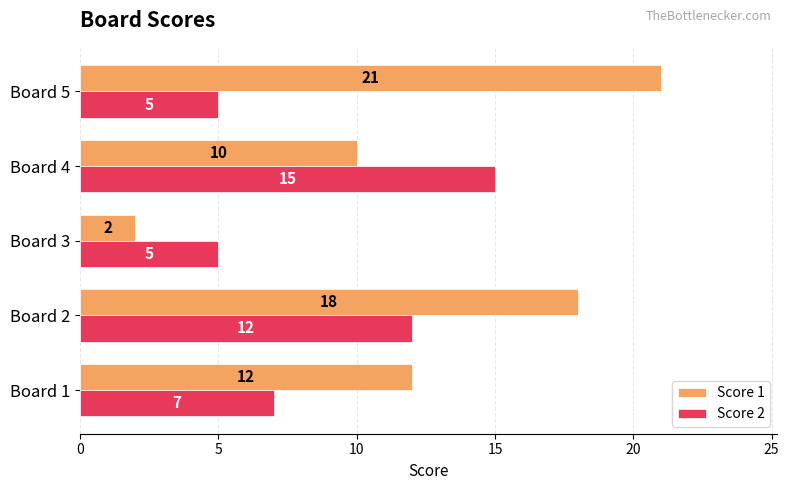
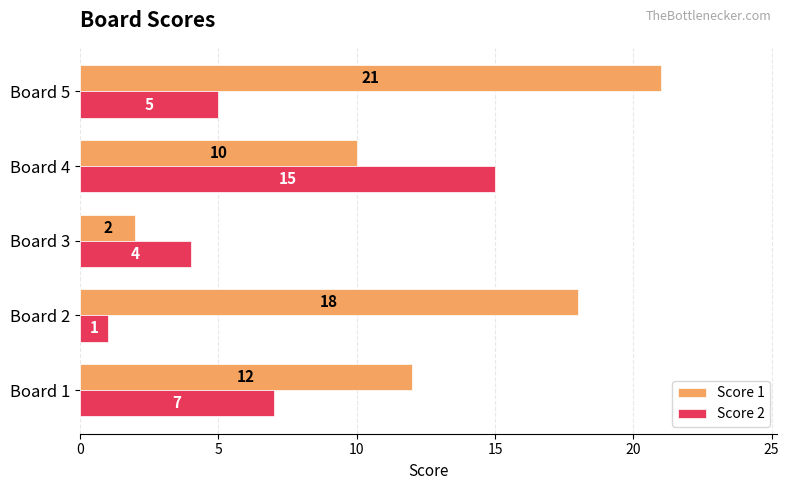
Score 2, Board 3: 5 -> 4
Score 2, Board 2: 12 -> 1
